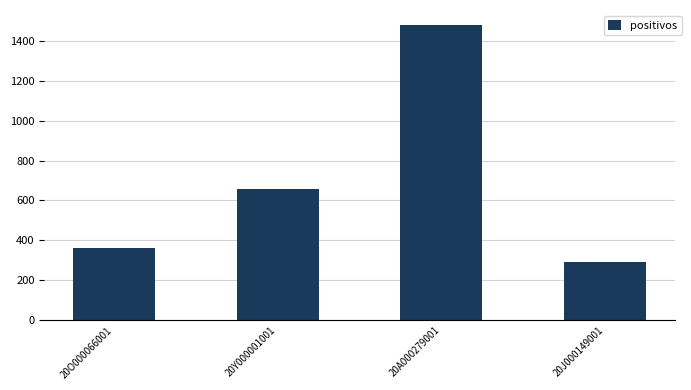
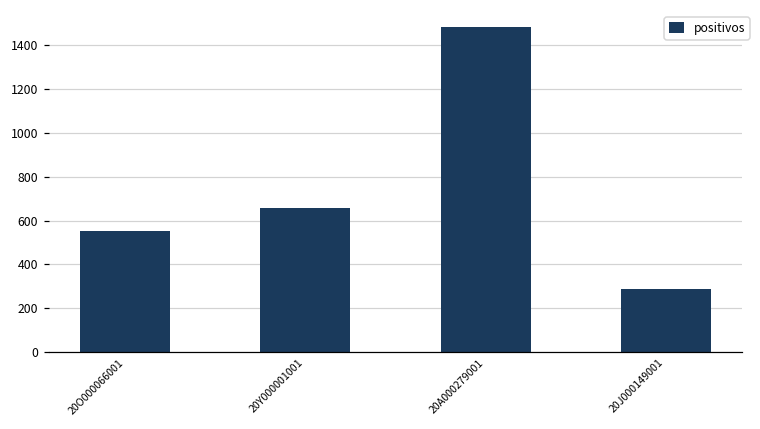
20O000066001: 360 -> 550
